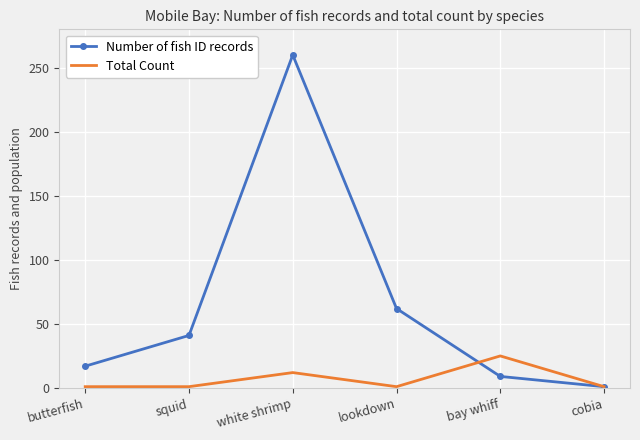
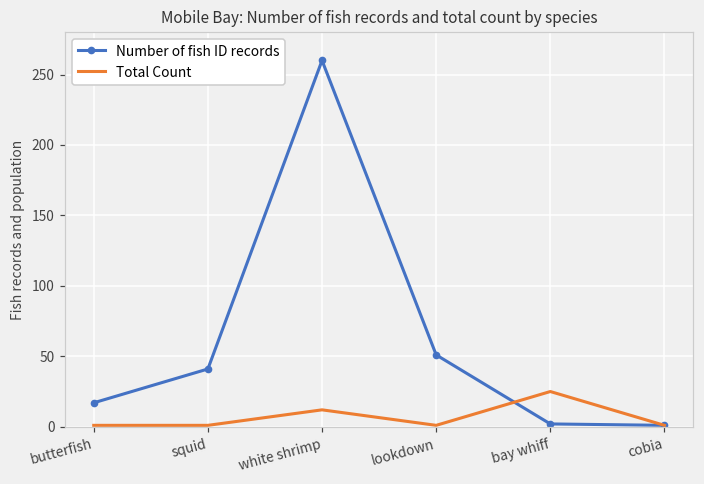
Number of fish ID records, lookdown: 62 -> 51
Number of fish ID records, bay whiff: 9 -> 2
